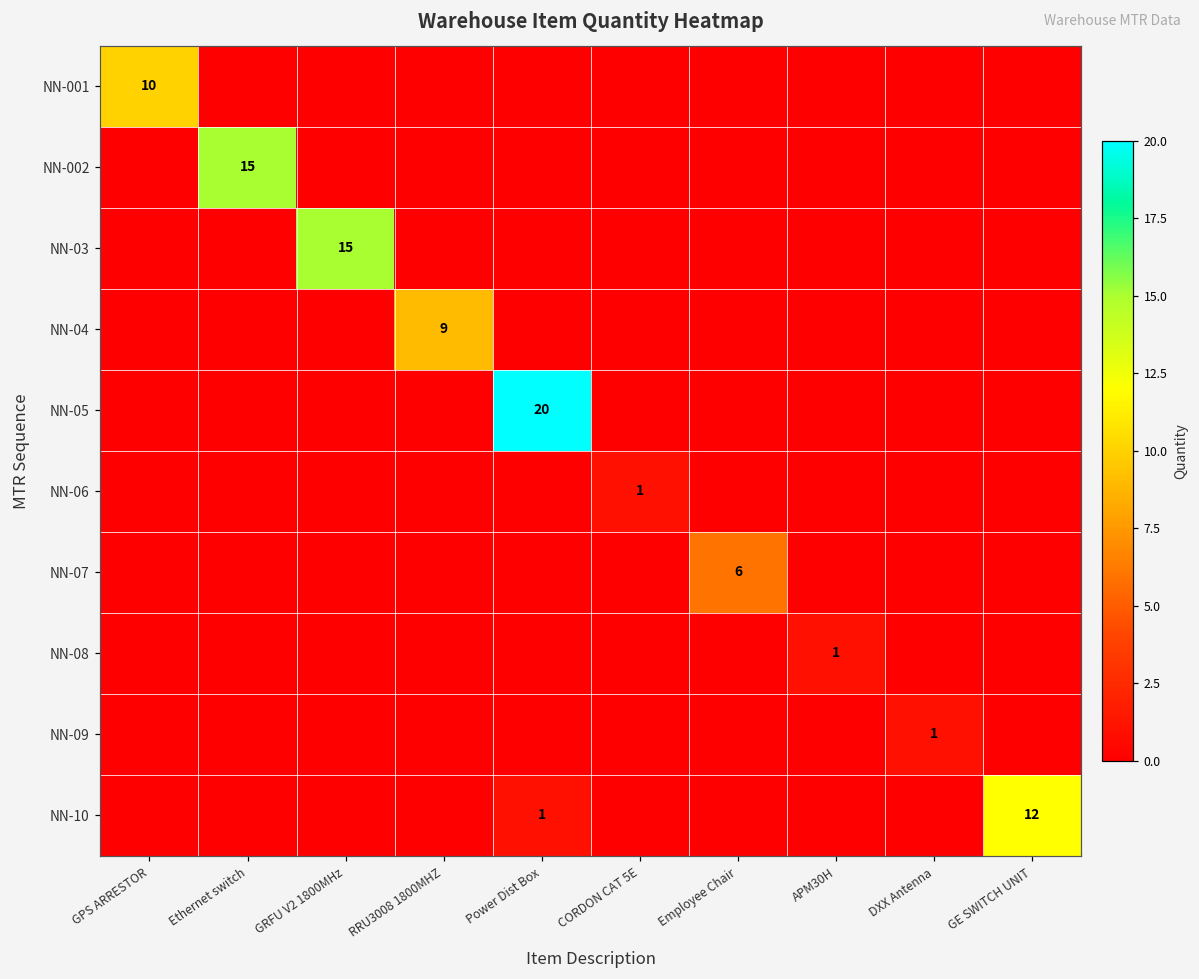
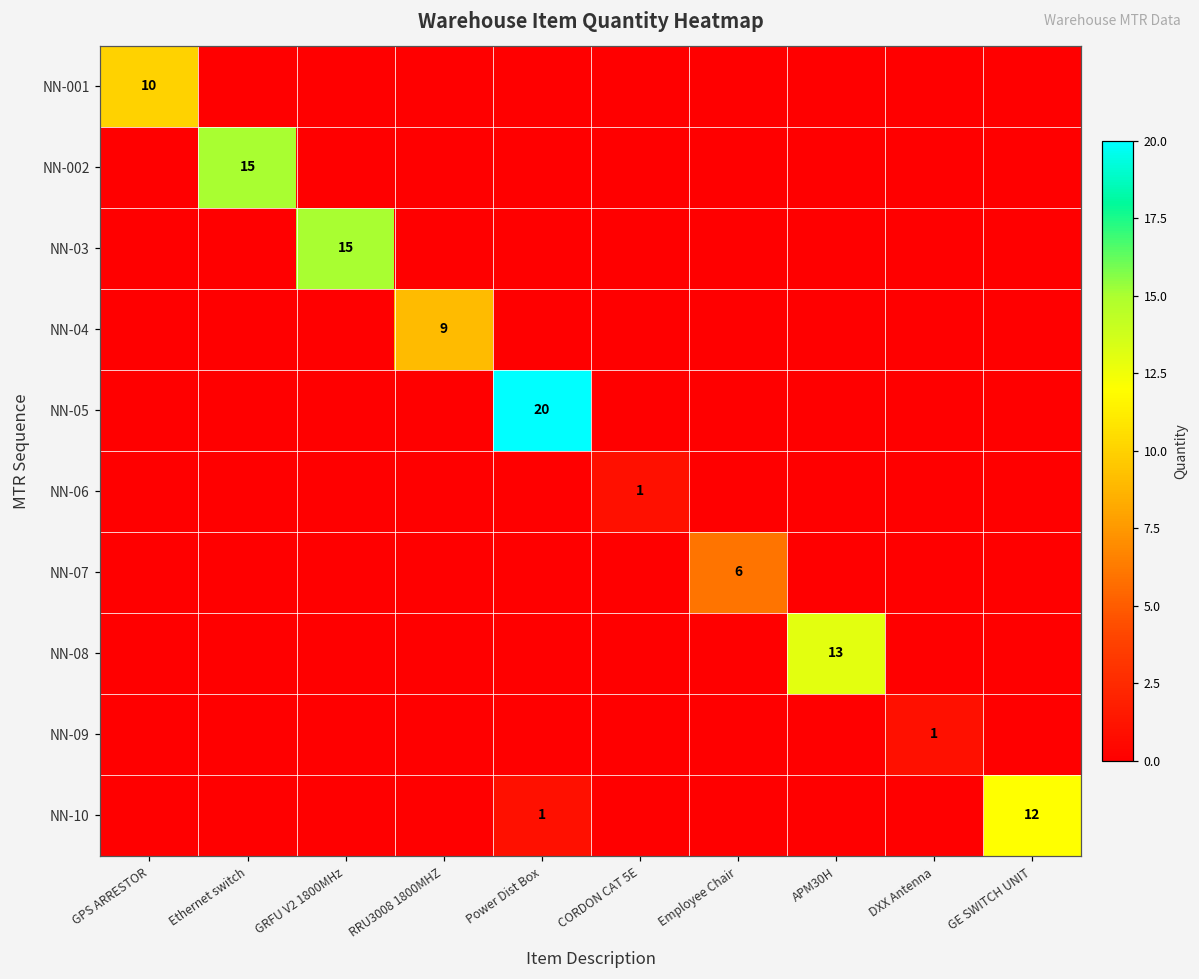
NN-08, APM30H: 1 -> 13
